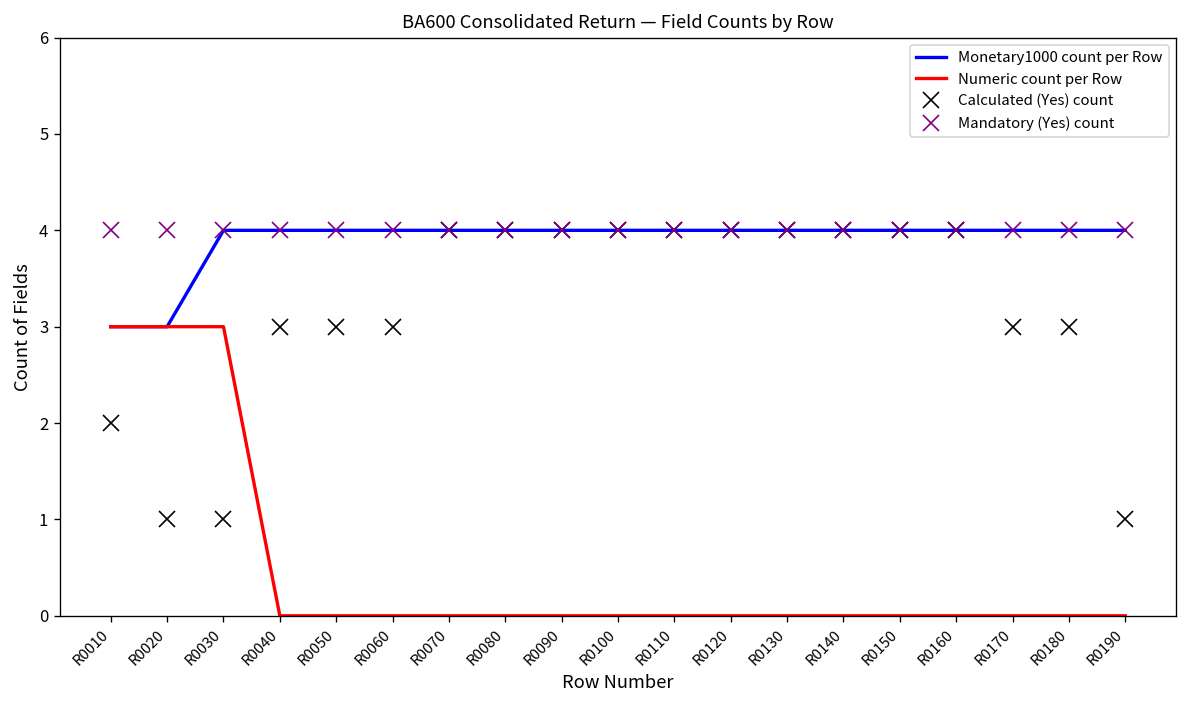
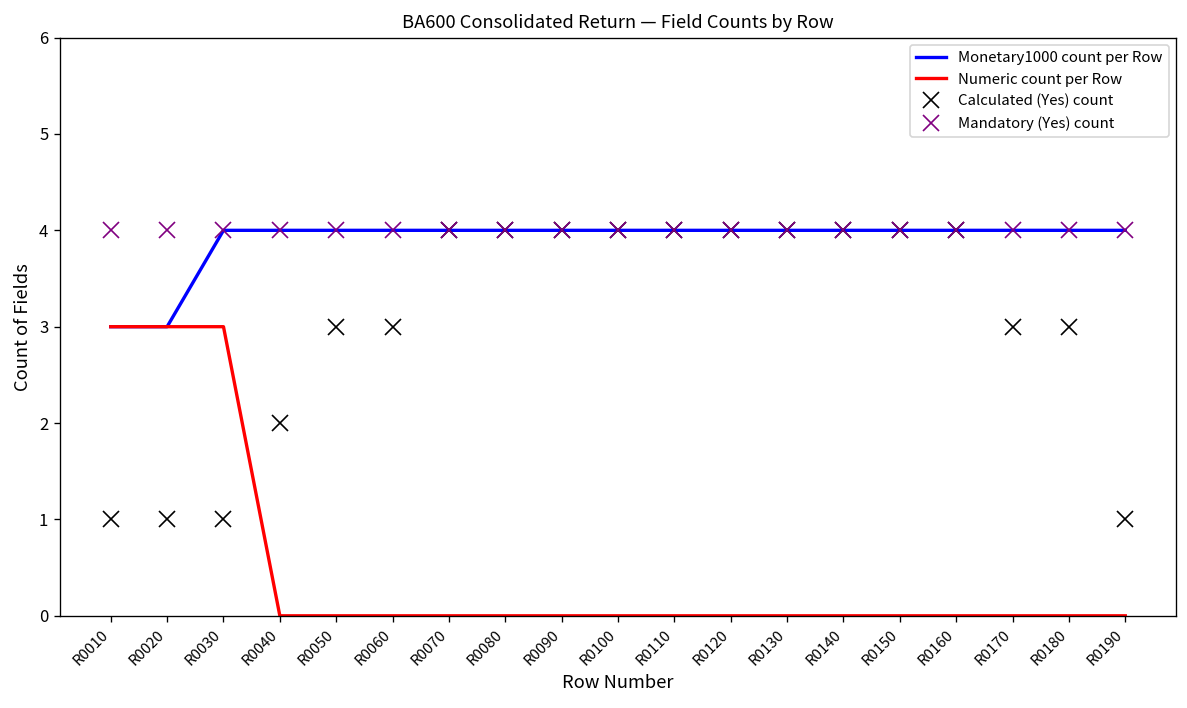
Calculated (Yes) count, R0010: 2 -> 1
Calculated (Yes) count, R0040: 3 -> 2
